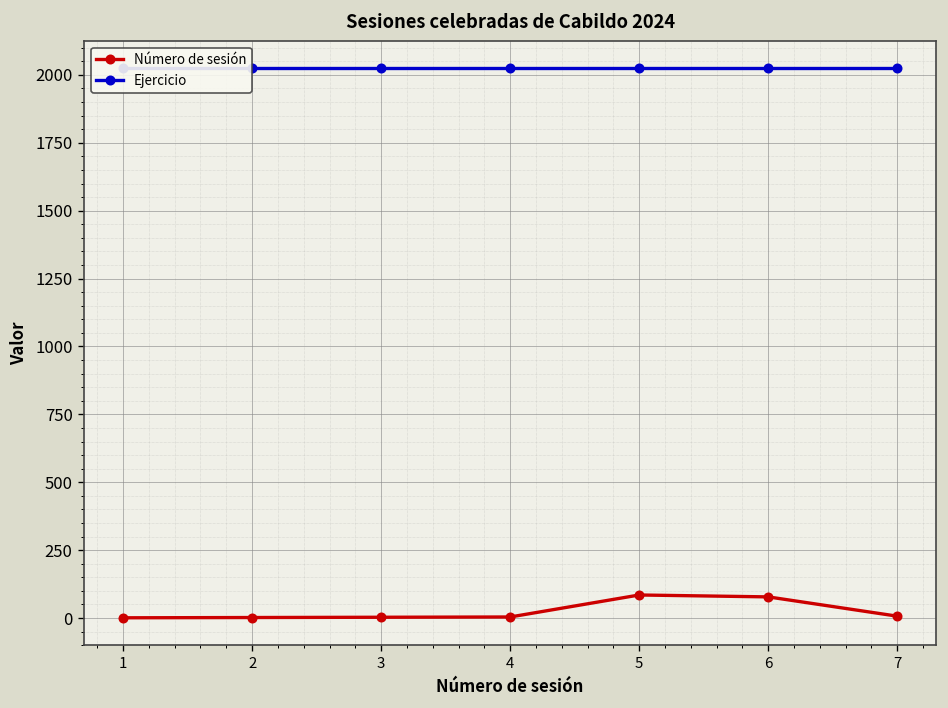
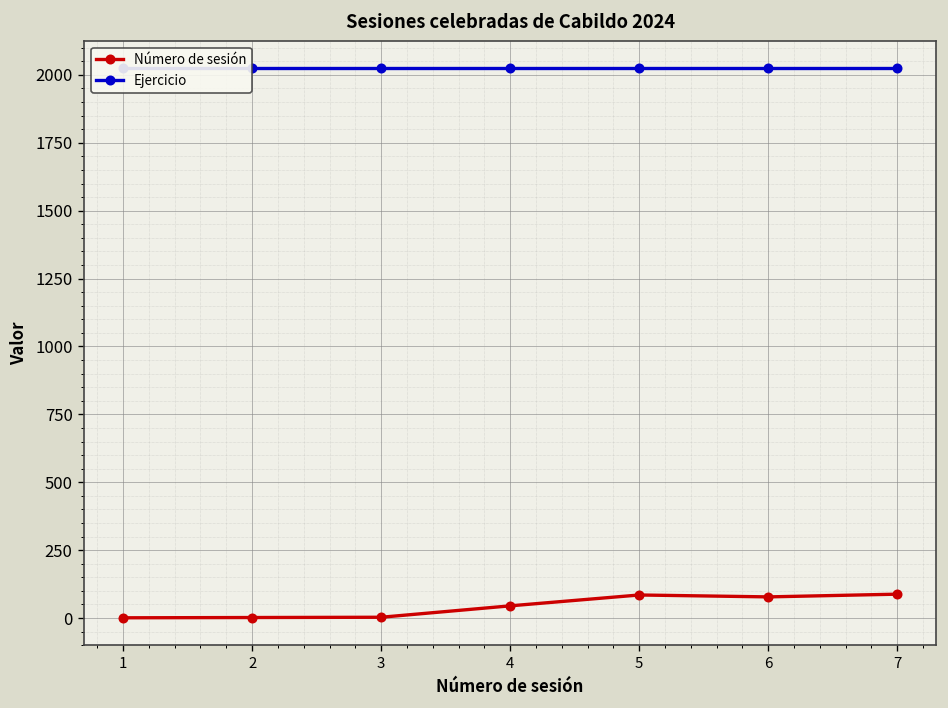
Número de sesión, 4: 0 -> 50
Número de sesión, 7: 10 -> 90
